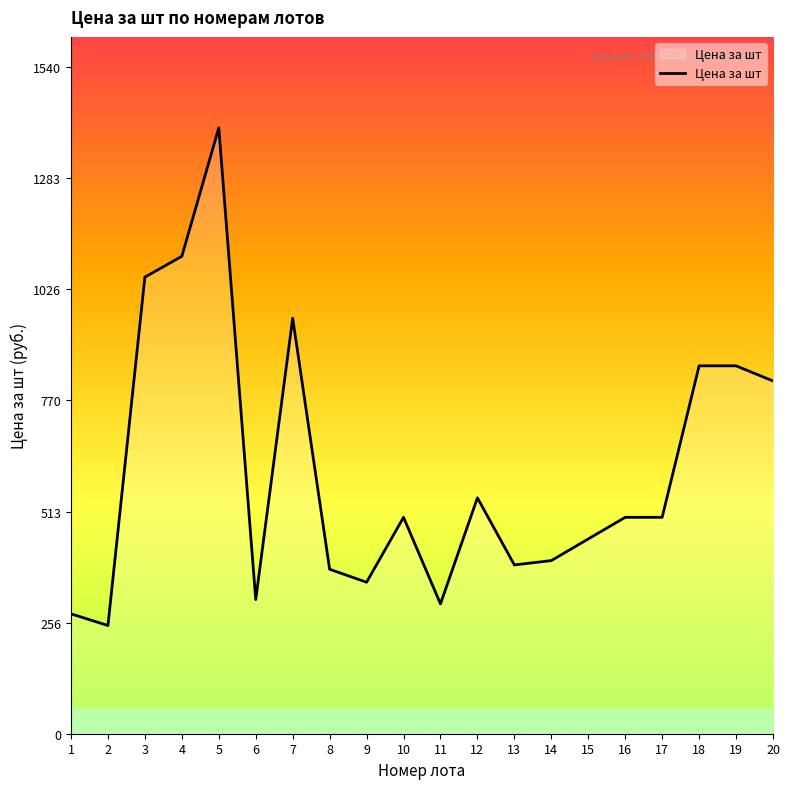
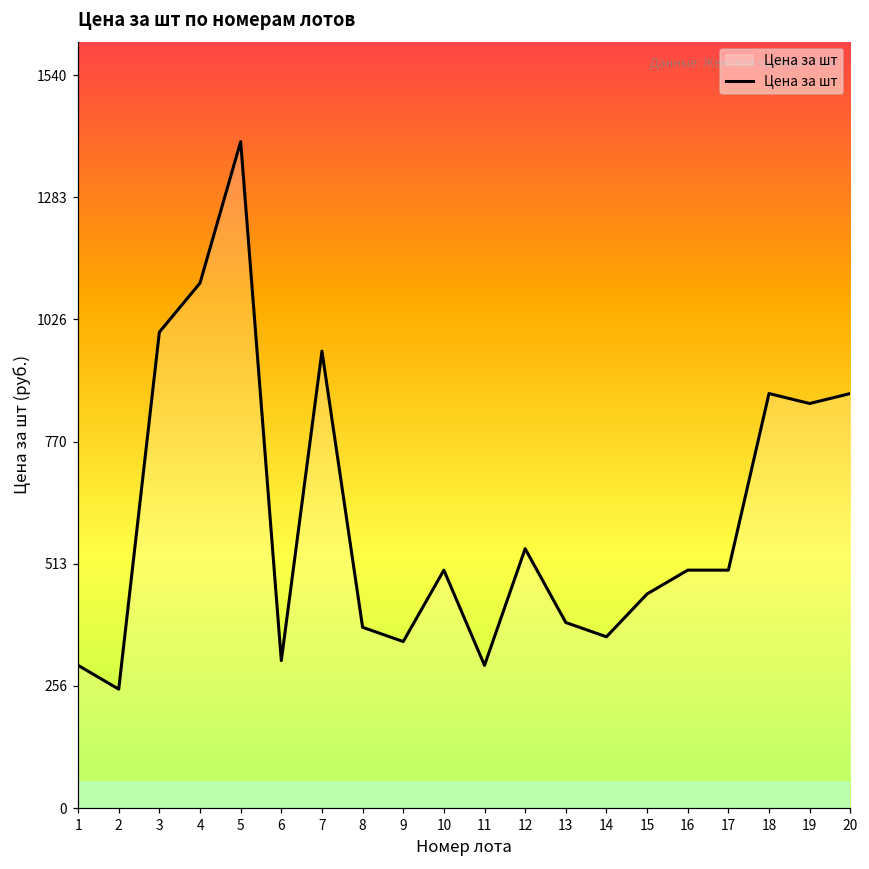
1: 280 -> 300
3: 1060 -> 1000
14: 400 -> 360
18: 850 -> 870
20: 820 -> 870
